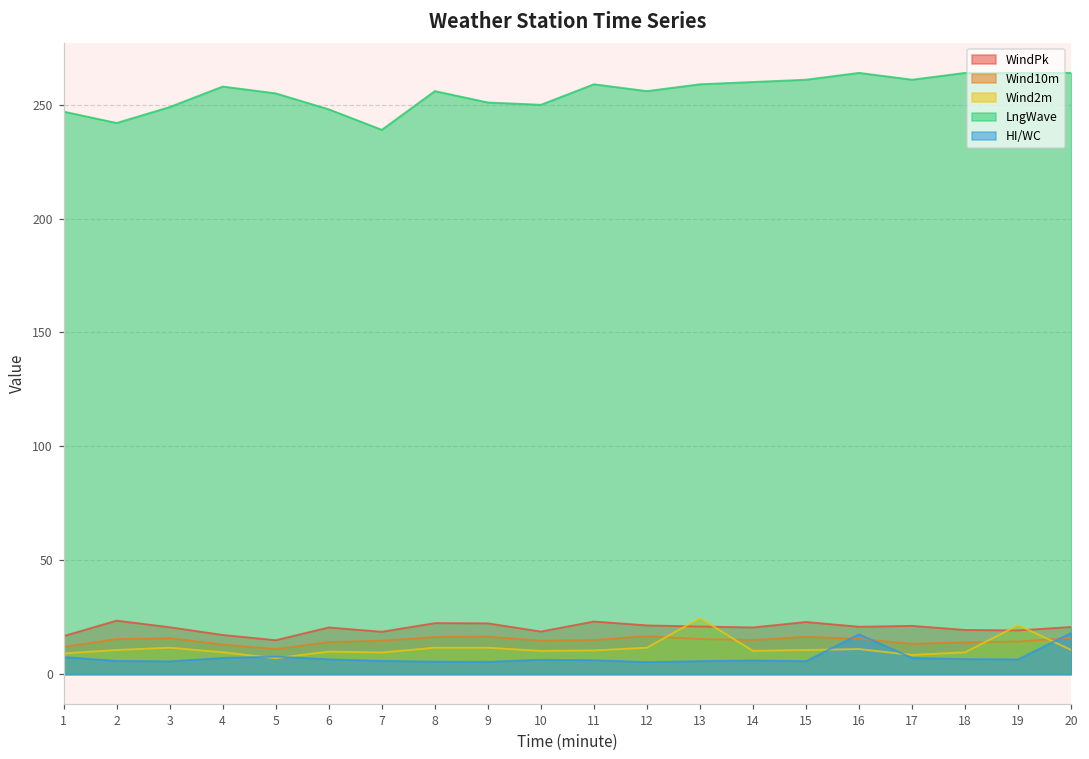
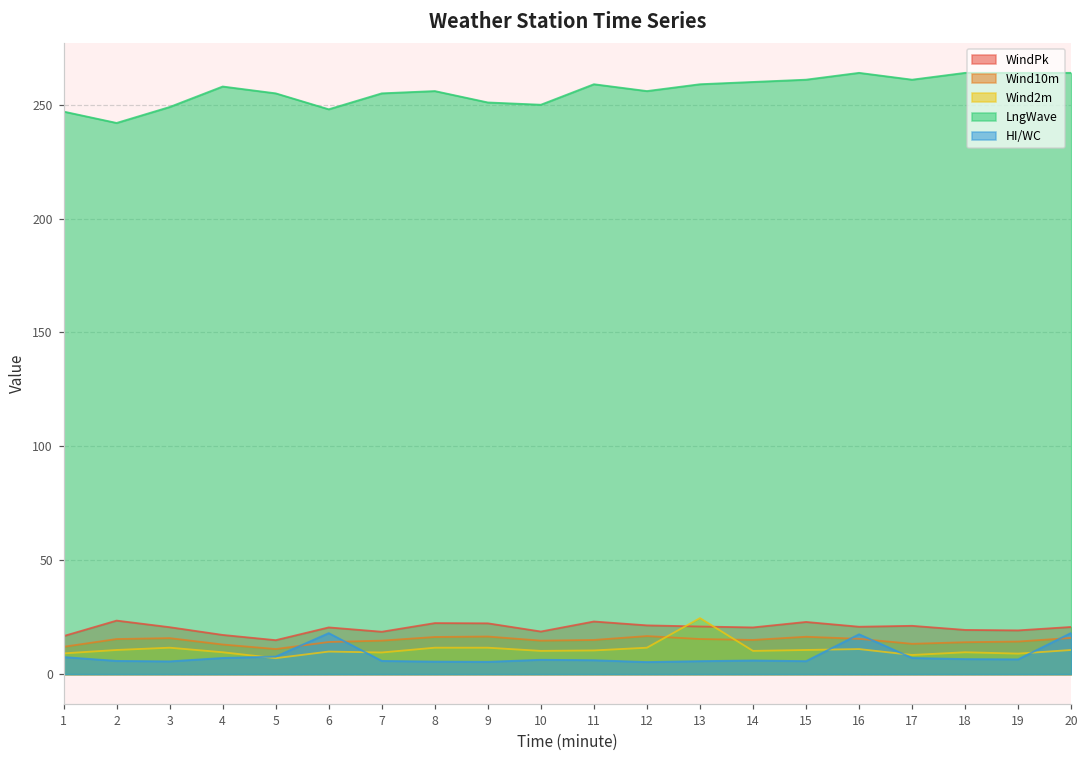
HI/WC, 6: 7 -> 18
LngWave, 7: 239 -> 255
Wind2m, 19: 22 -> 9
